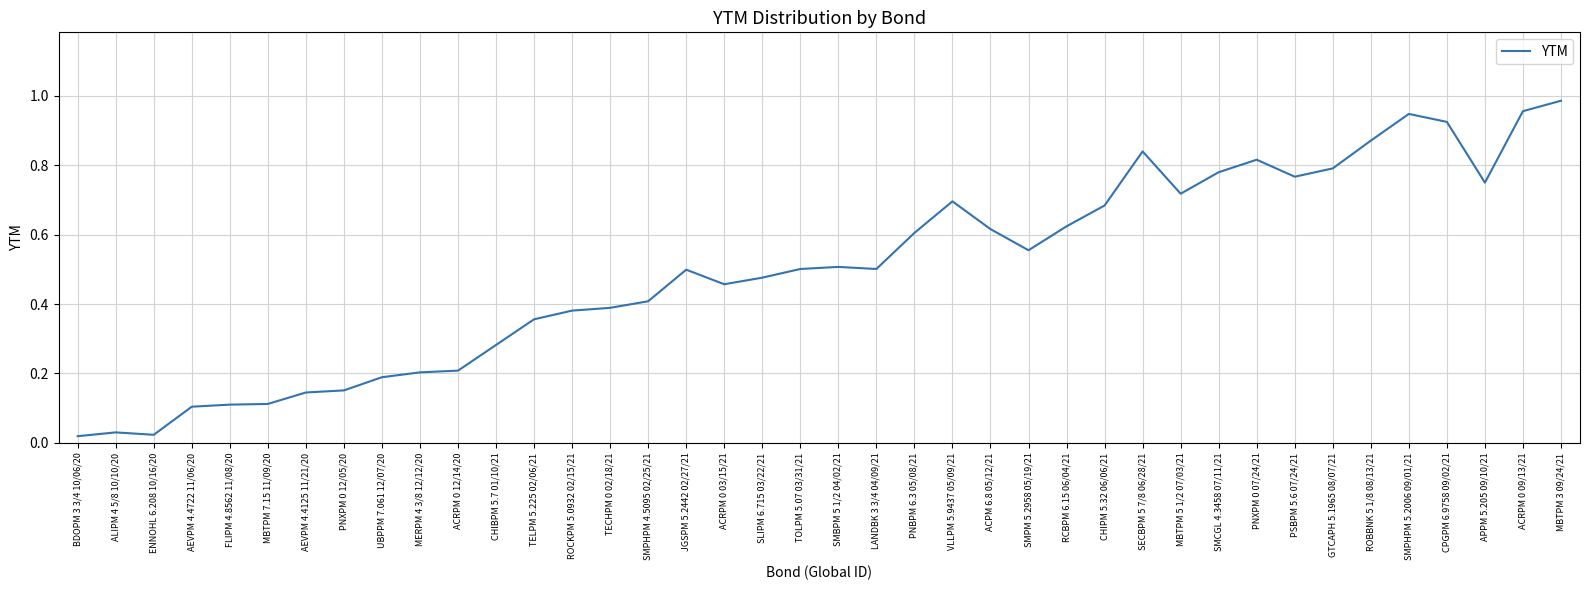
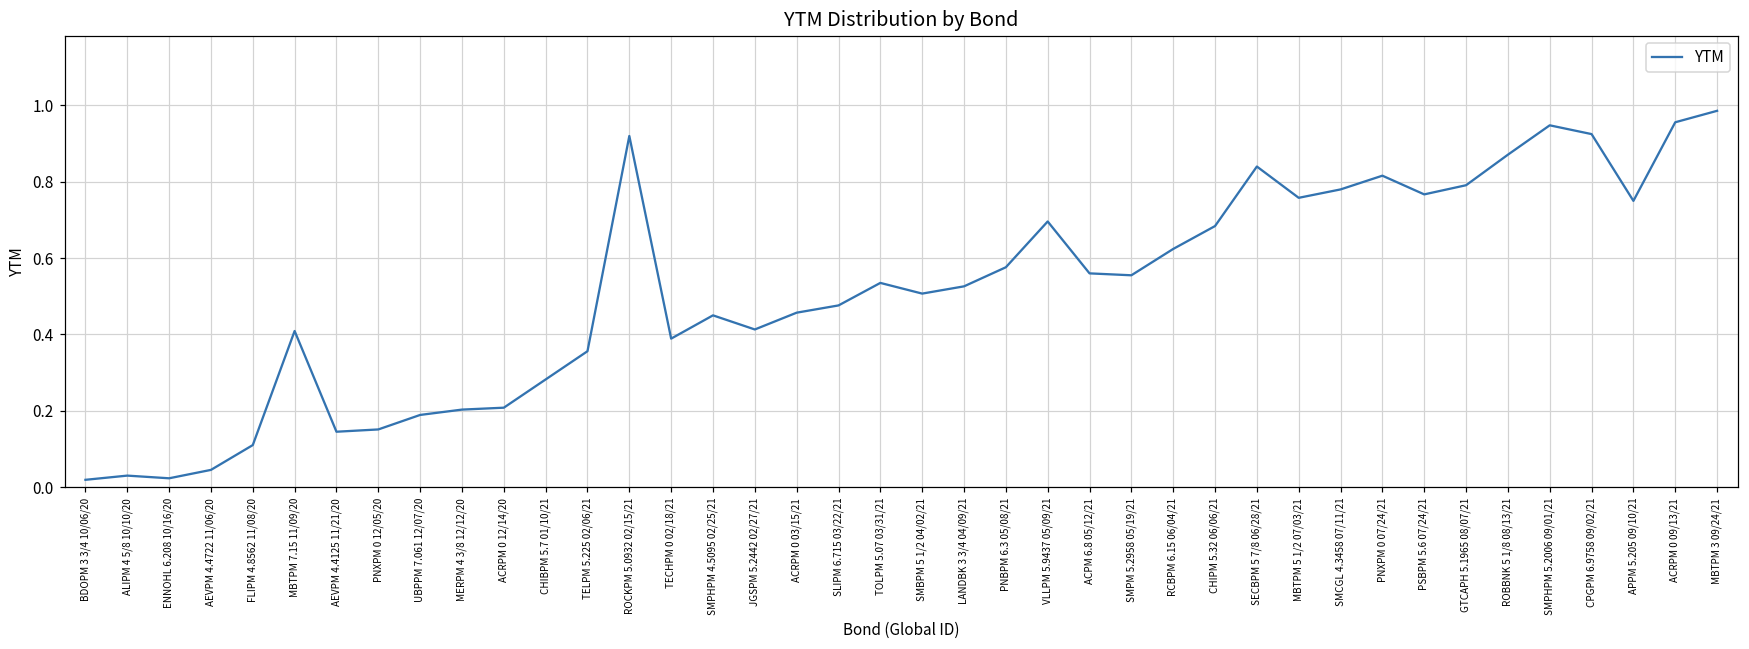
AEVPM 4.4722 11/06/20: 0.10 -> 0.05
MBTPM 7.15 11/09/20: 0.11 -> 0.41
ROCKPM 5.0932 02/15/21: 0.38 -> 0.92
SMPHPM 4.5095 02/25/21: 0.41 -> 0.45
JGSPM 5.2442 02/27/21: 0.50 -> 0.41
TOLPM 5.07 03/31/21: 0.50 -> 0.54
LANDBK 3 3/4 04/09/21: 0.50 -> 0.53
PNBPM 6.3 05/08/21: 0.61 -> 0.58
ACPM 6.8 05/12/21: 0.62 -> 0.56
MBTPM 5 1/2 07/03/21: 0.72 -> 0.76
